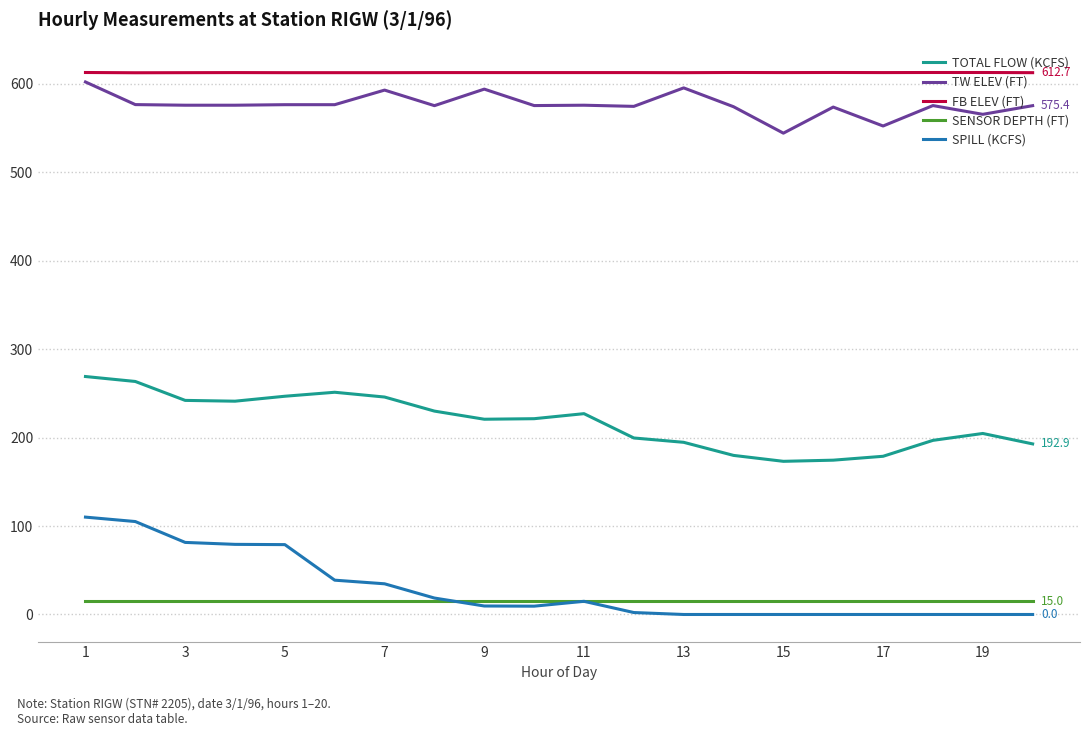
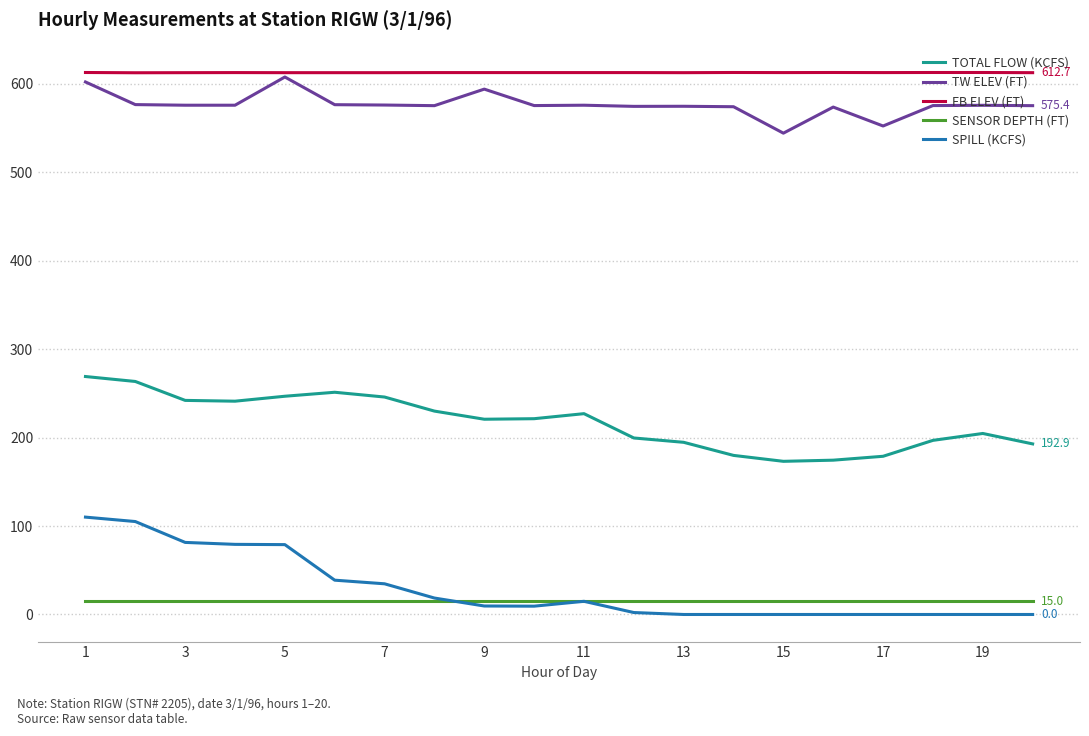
TW ELEV (FT), 5: 580 -> 610
TW ELEV (FT), 7: 590 -> 580
TW ELEV (FT), 13: 600 -> 570
TW ELEV (FT), 19: 570 -> 580
